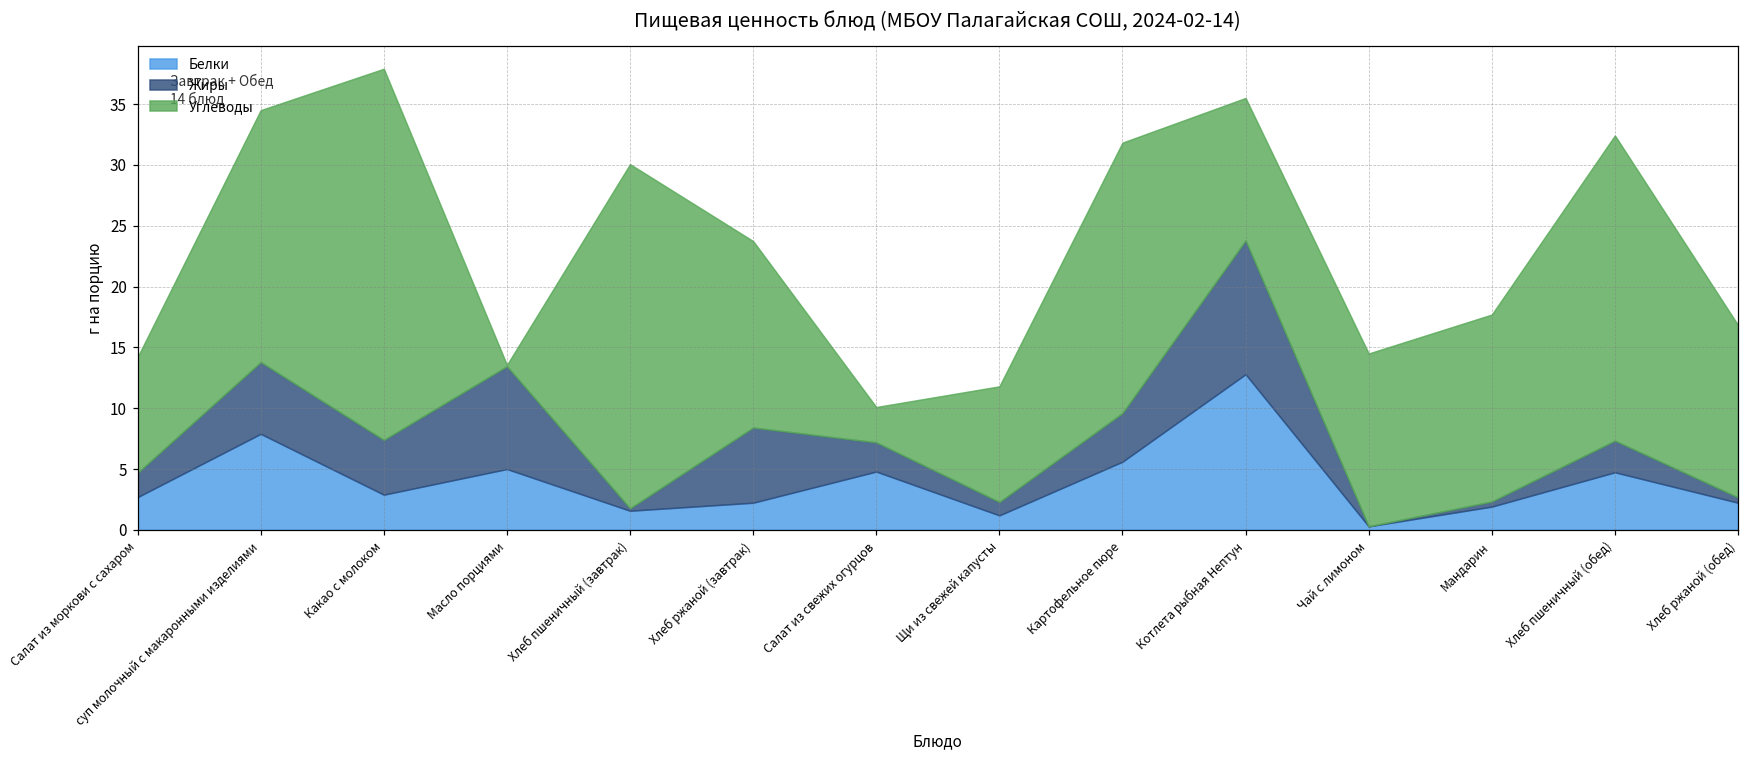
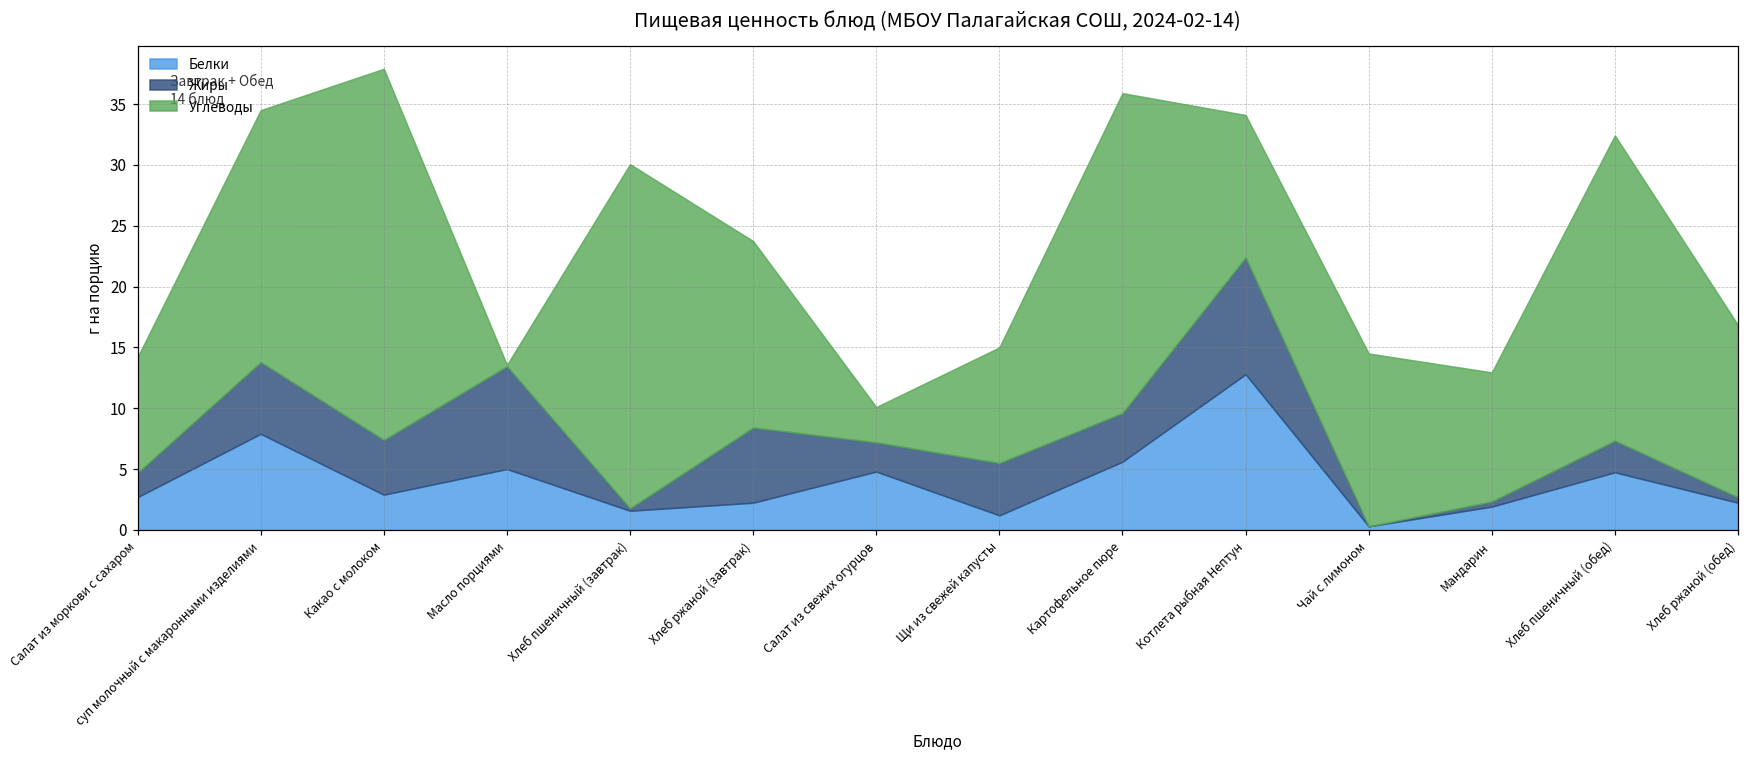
Жиры, Щи из свежей капусты: 1.1 -> 4.3
Углеводы, Картофельное пюре: 22.2 -> 26.3
Жиры, Котлета рыбная Нептун: 11.0 -> 9.6
Углеводы, Мандарин: 15.4 -> 10.6
